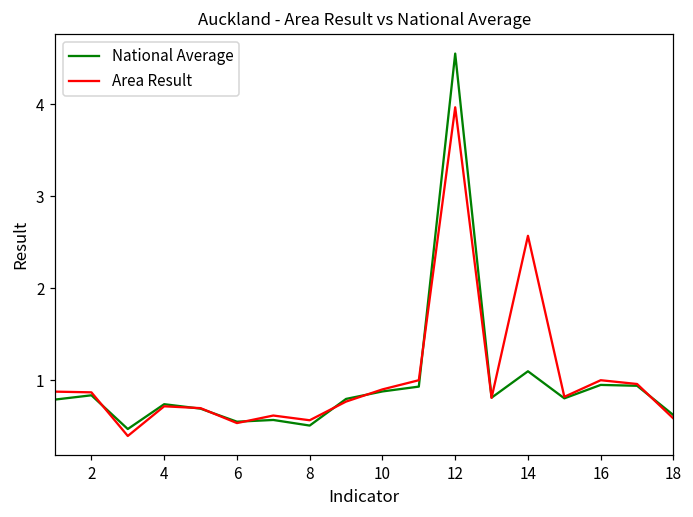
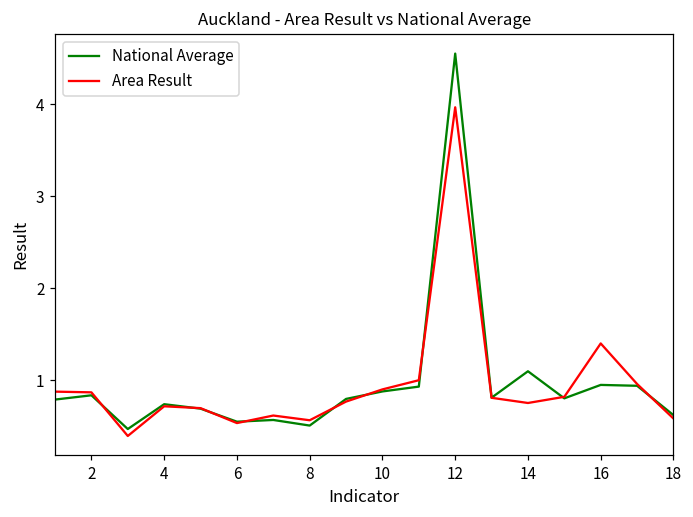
Area Result, 14: 2.6 -> 0.8
Area Result, 16: 1.0 -> 1.4
